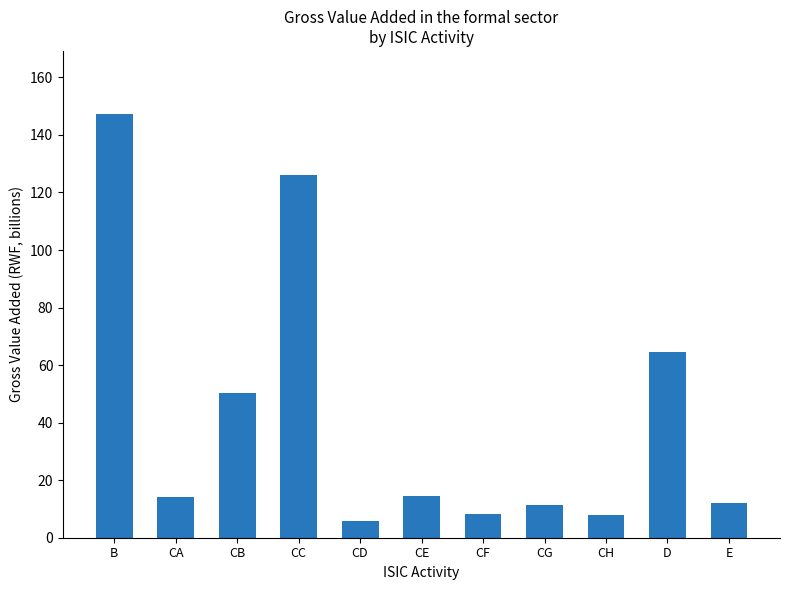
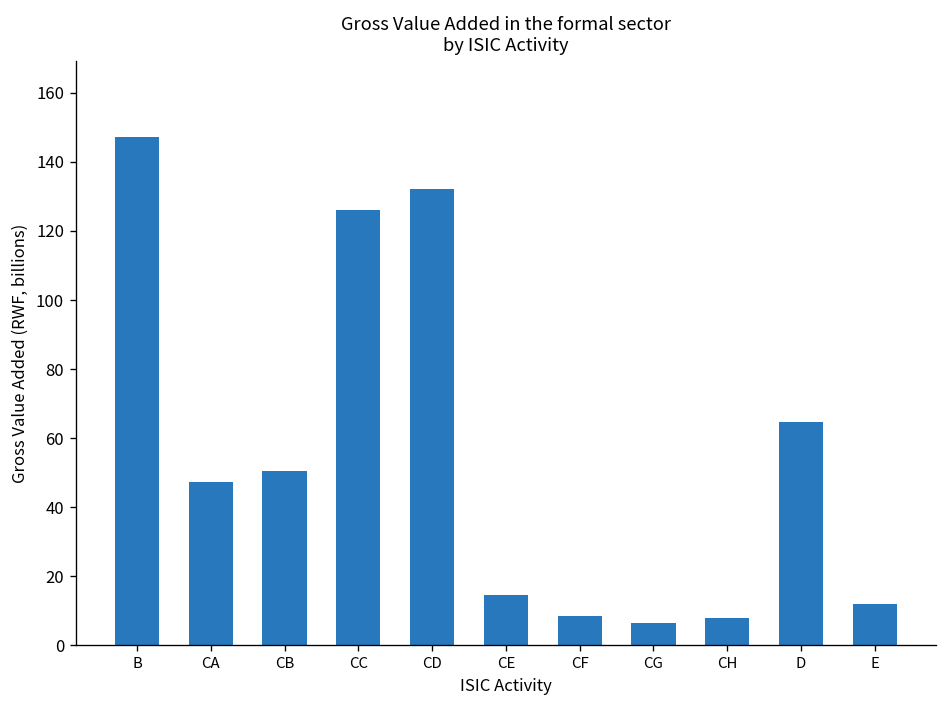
CA: 14 -> 47
CD: 6 -> 132
CG: 11 -> 7
